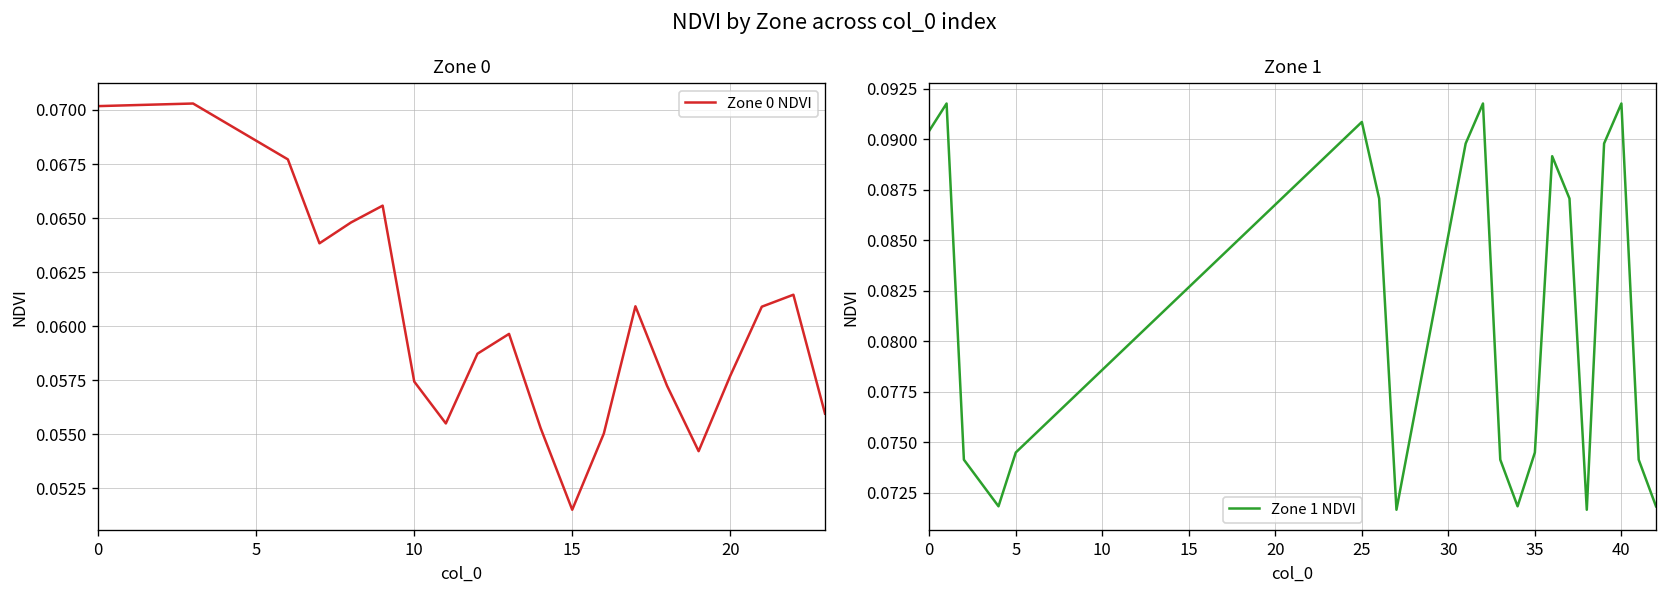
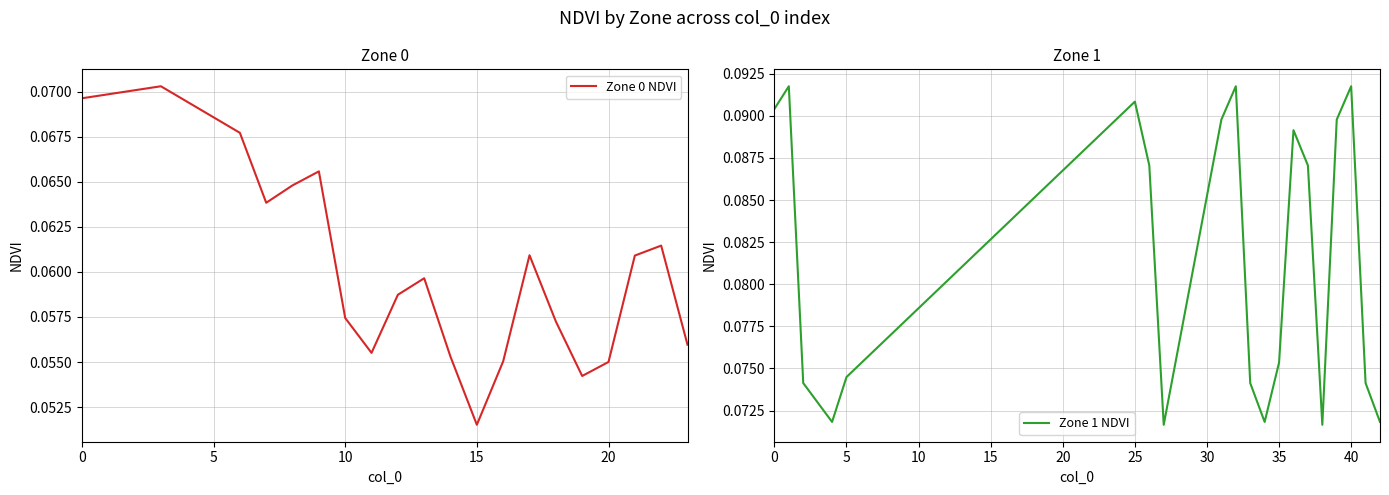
Zone 0, 0: 0.0702 -> 0.0696
Zone 0, 20: 0.0577 -> 0.0550
Zone 1, 35: 0.0745 -> 0.0753
